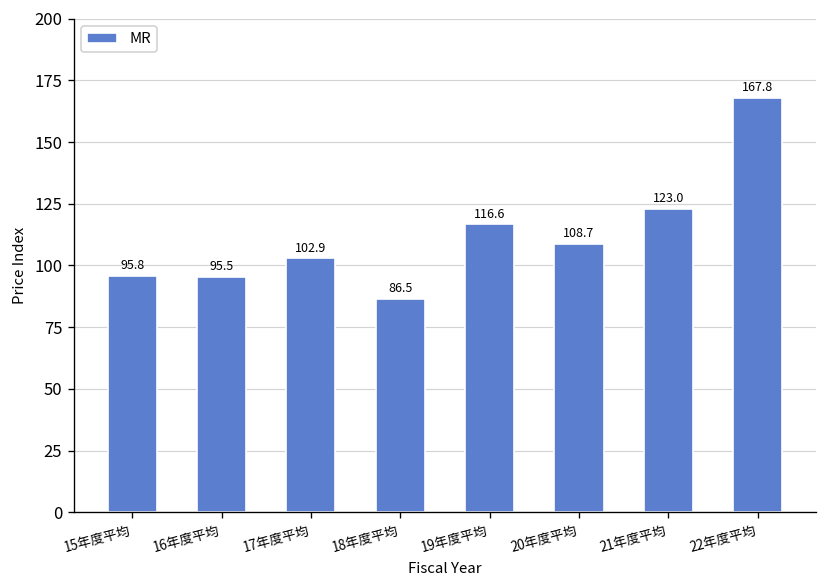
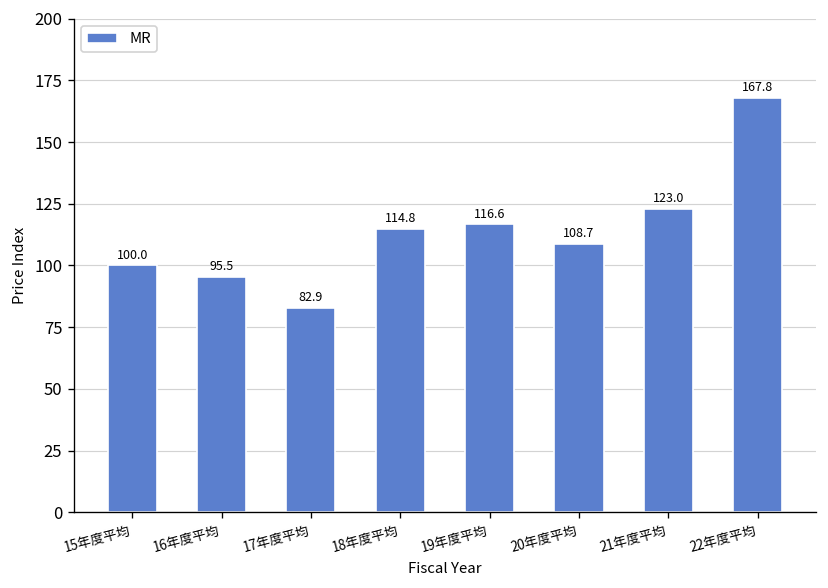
15年度平均: 95.8 -> 100.0
17年度平均: 102.9 -> 82.9
18年度平均: 86.5 -> 114.8
